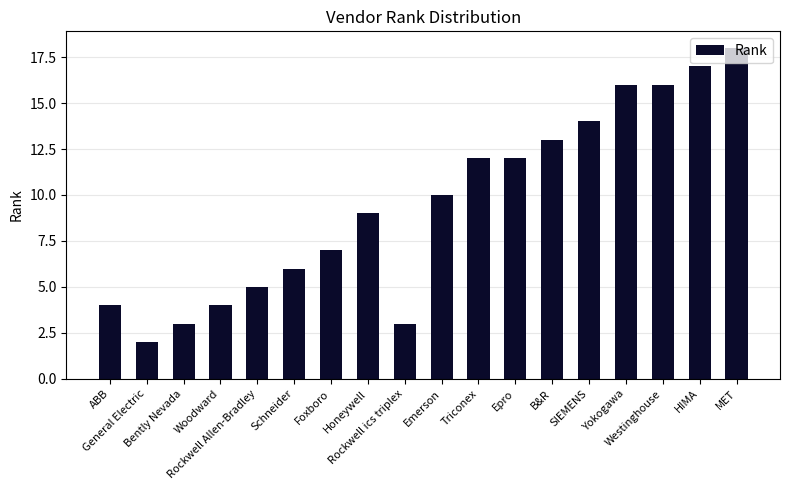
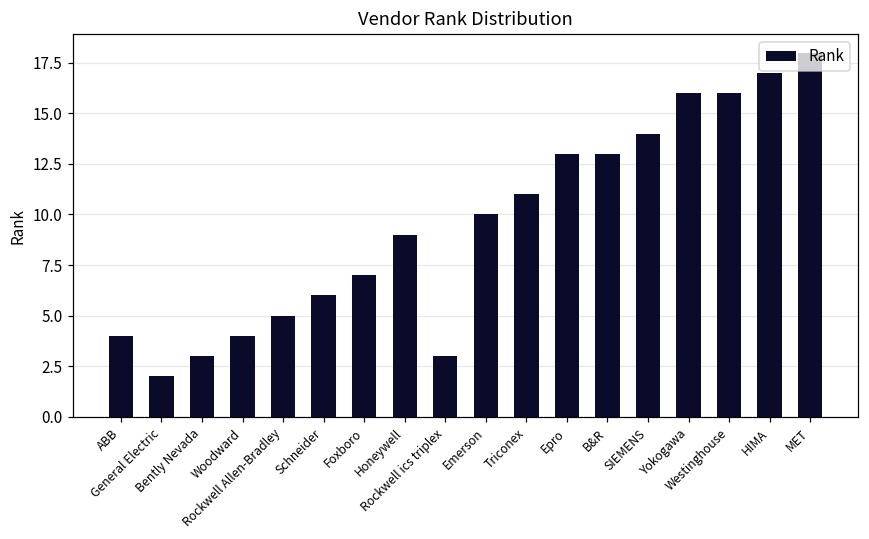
Triconex: 12 -> 11
Epro: 12 -> 13
